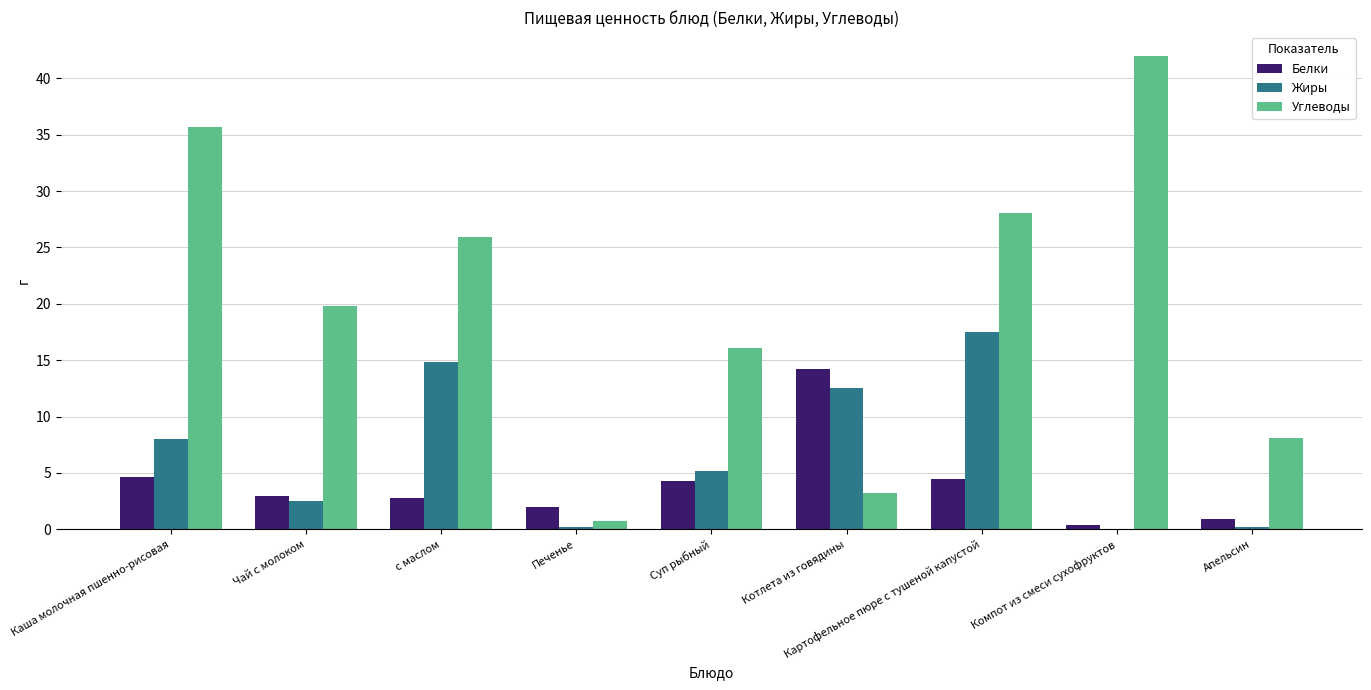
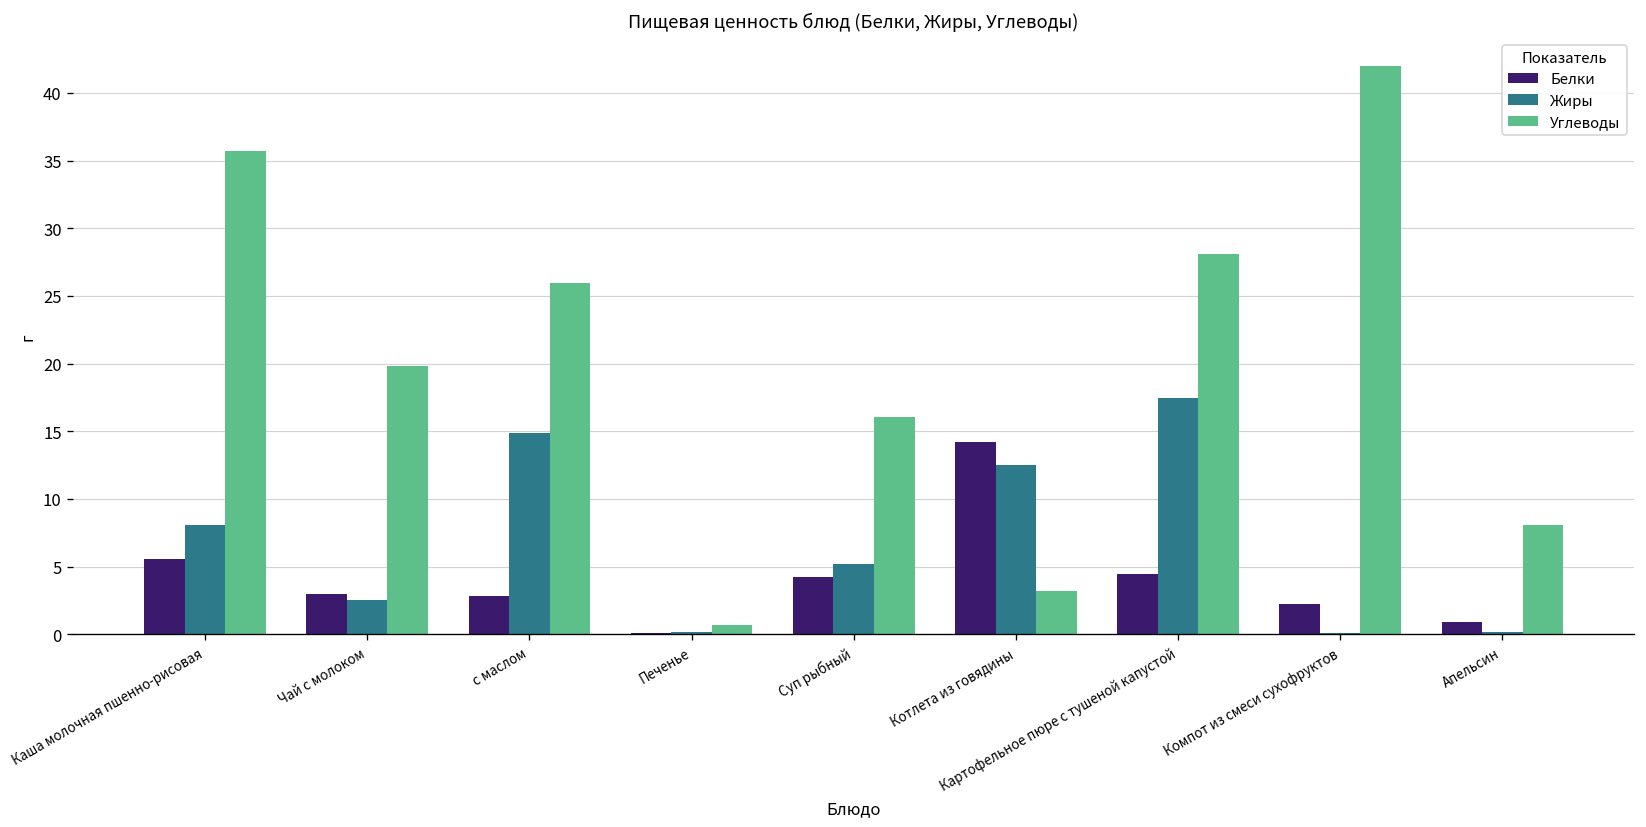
Белки, Каша молочная пшенно-рисовая: 4.6 -> 5.6
Белки, Печенье: 2.0 -> 0.1
Белки, Компот из смеси сухофруктов: 0.4 -> 2.3
